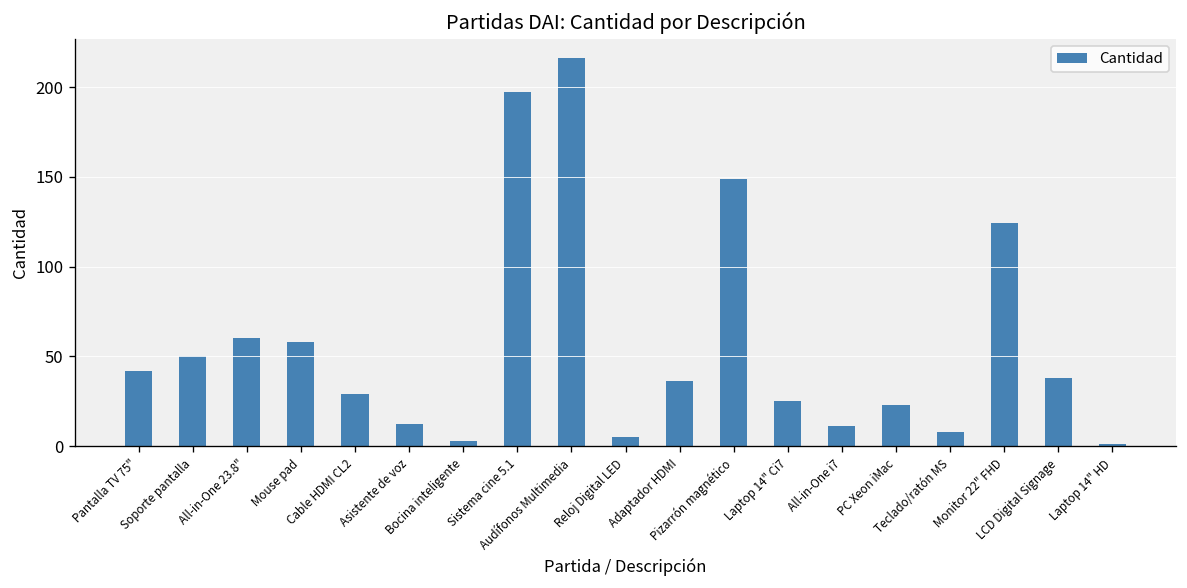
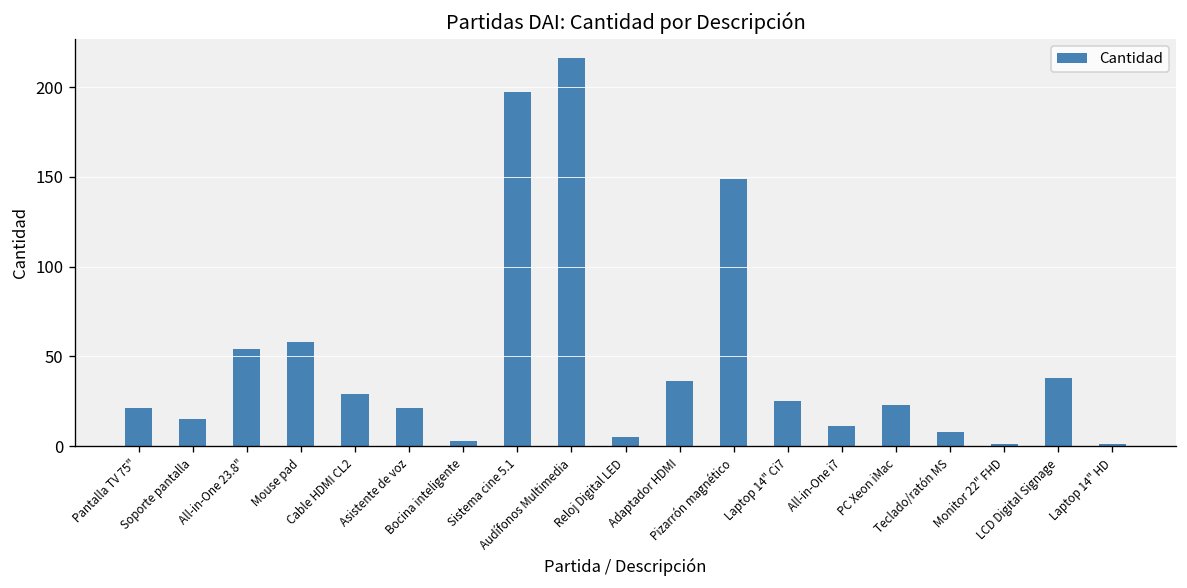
Pantalla TV 75": 42 -> 21
Soporte pantalla: 50 -> 15
All-in-One 23.8": 60 -> 54
Asistente de voz: 12 -> 21
Monitor 22" FHD: 124 -> 1
